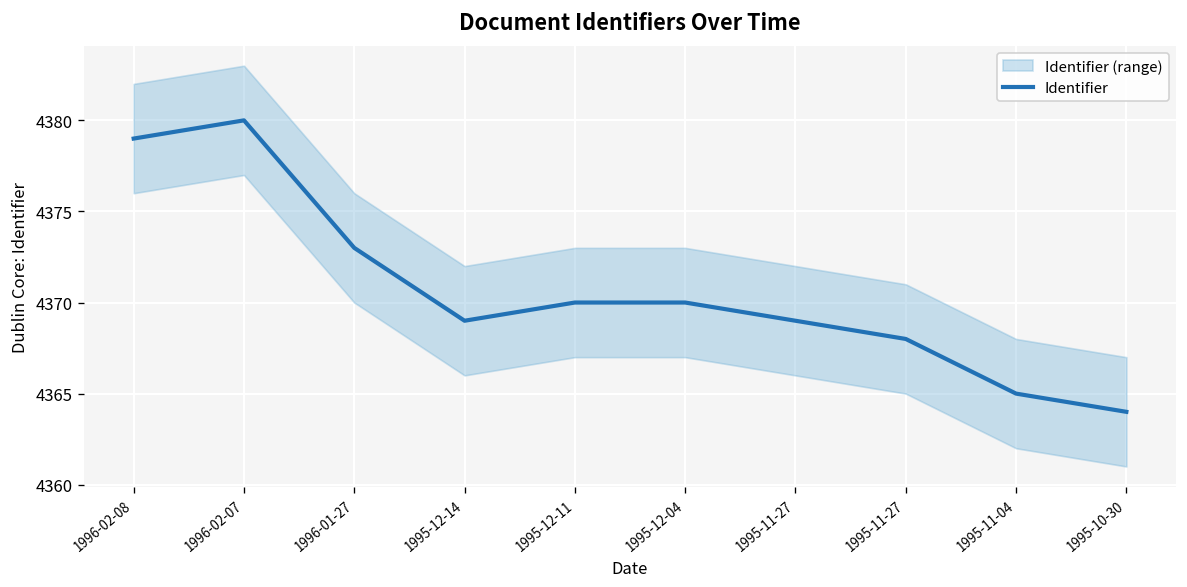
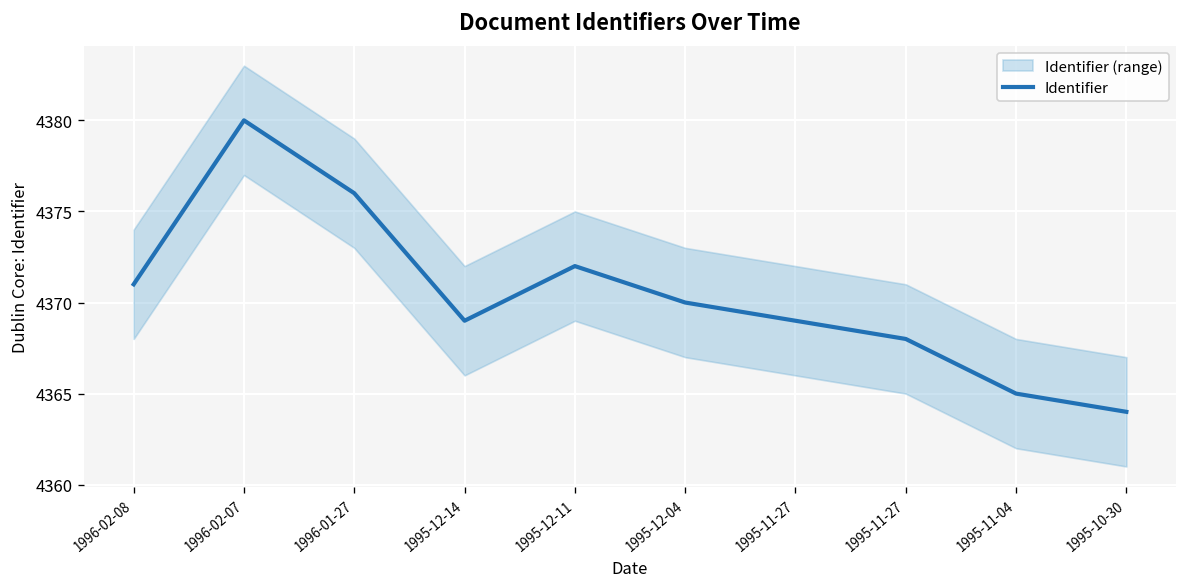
Identifier, 1996-02-08: 4379 -> 4371
Identifier, 1996-01-27: 4373 -> 4376
Identifier, 1995-12-11: 4370 -> 4372
